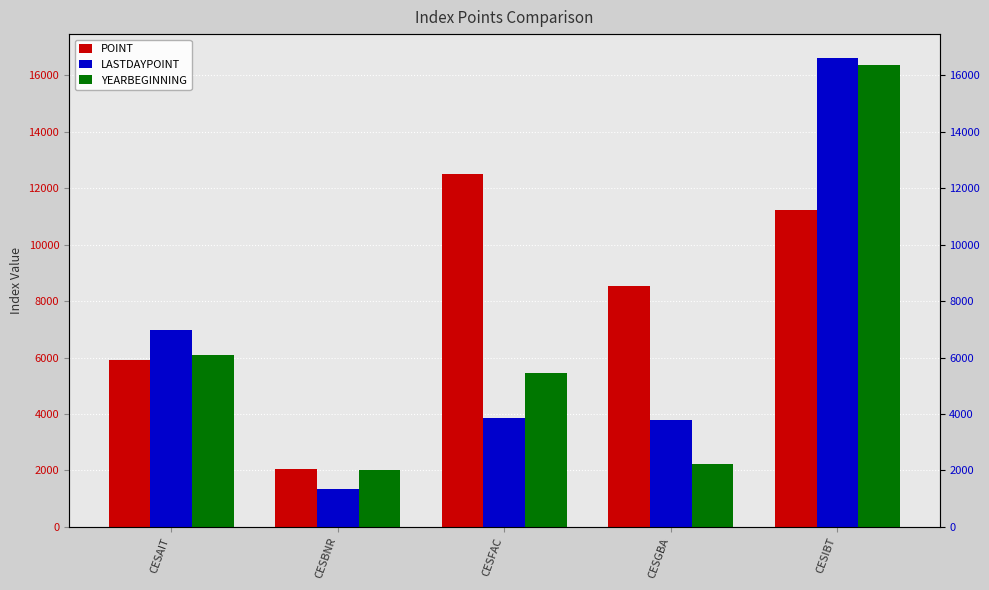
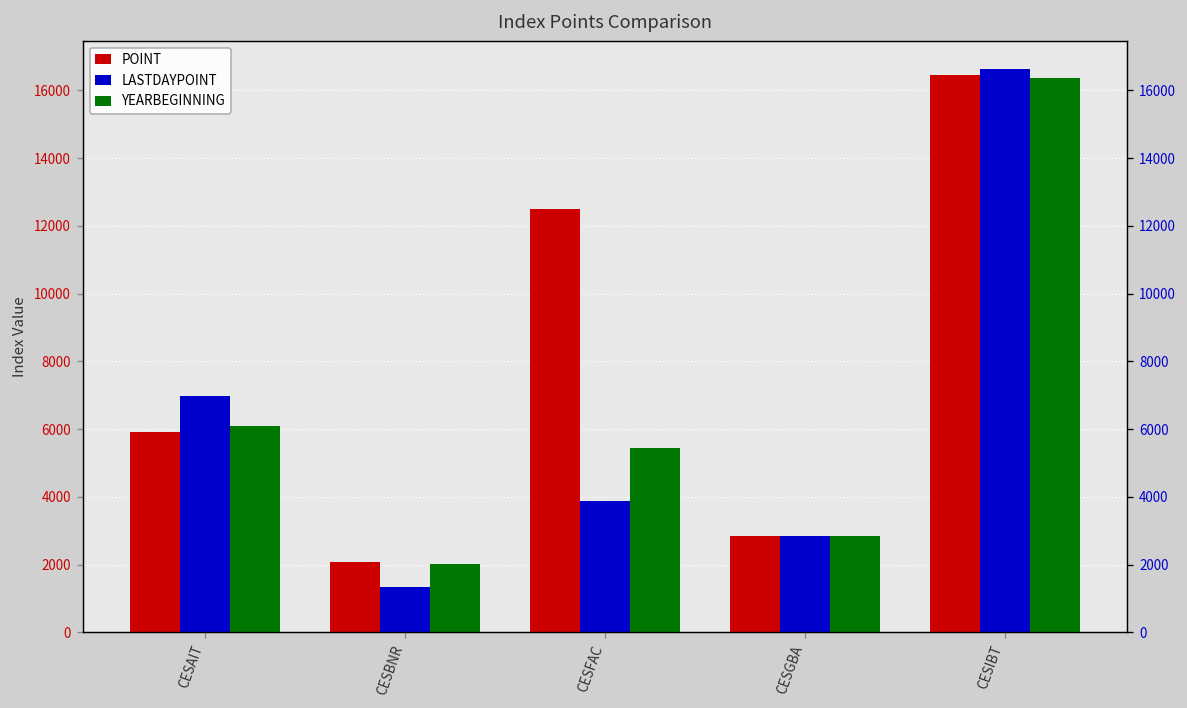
POINT, CESGBA: 8500 -> 2800
LASTDAYPOINT, CESGBA: 3800 -> 2900
YEARBEGINNING, CESGBA: 2200 -> 2900
POINT, CESIBT: 11200 -> 16500
